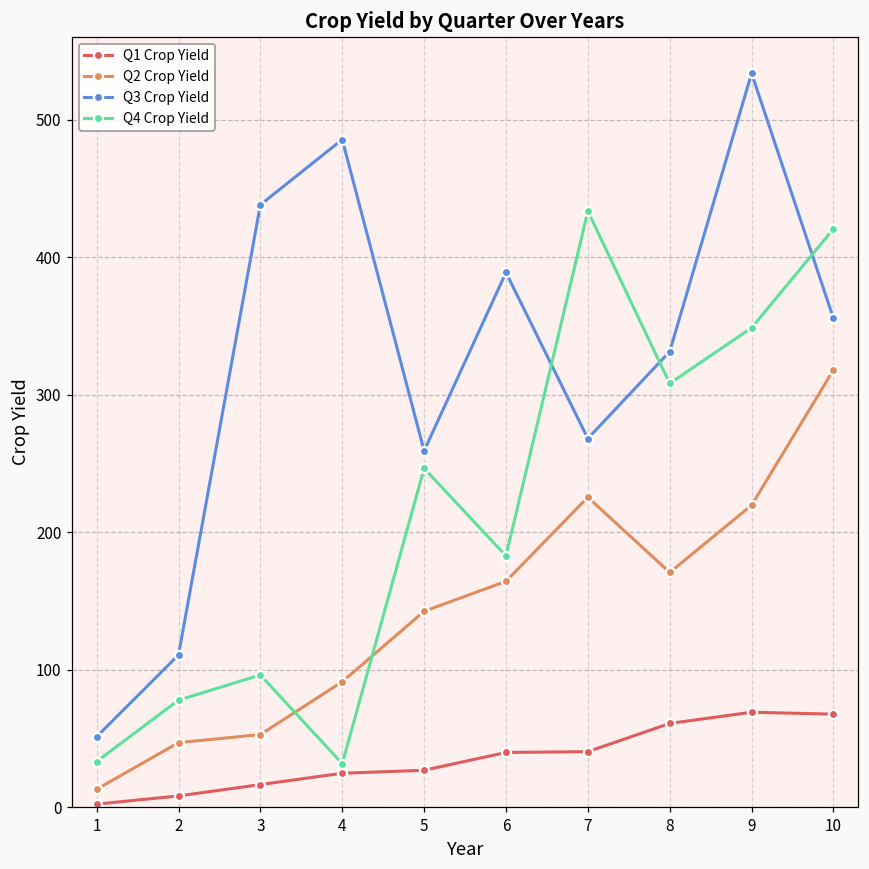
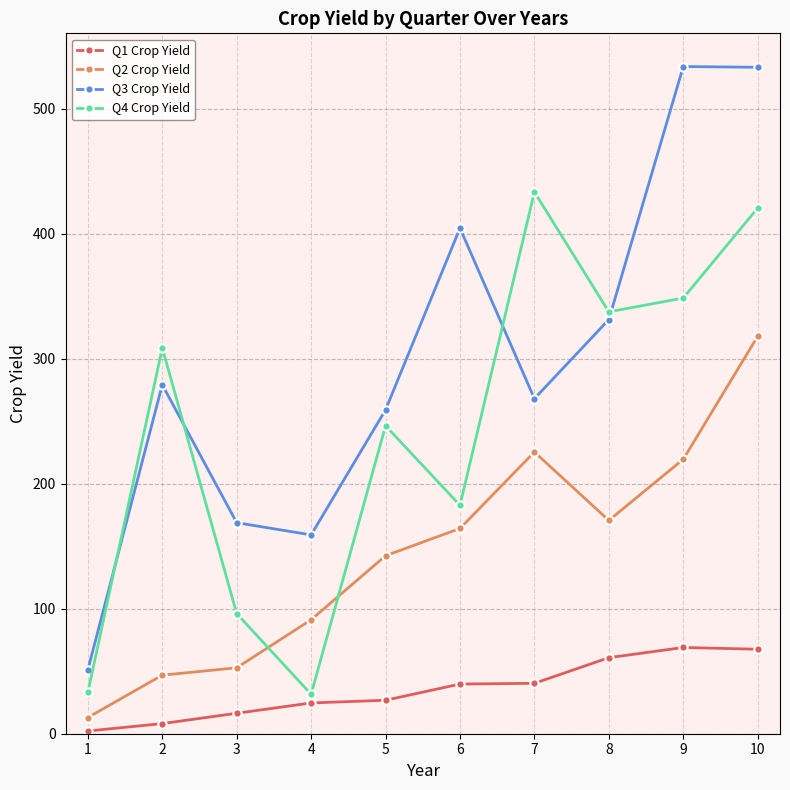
Q3 Crop Yield, 2: 111 -> 279
Q4 Crop Yield, 2: 78 -> 309
Q3 Crop Yield, 3: 438 -> 169
Q3 Crop Yield, 4: 486 -> 159
Q3 Crop Yield, 6: 389 -> 404
Q4 Crop Yield, 8: 308 -> 338
Q3 Crop Yield, 10: 355 -> 533
